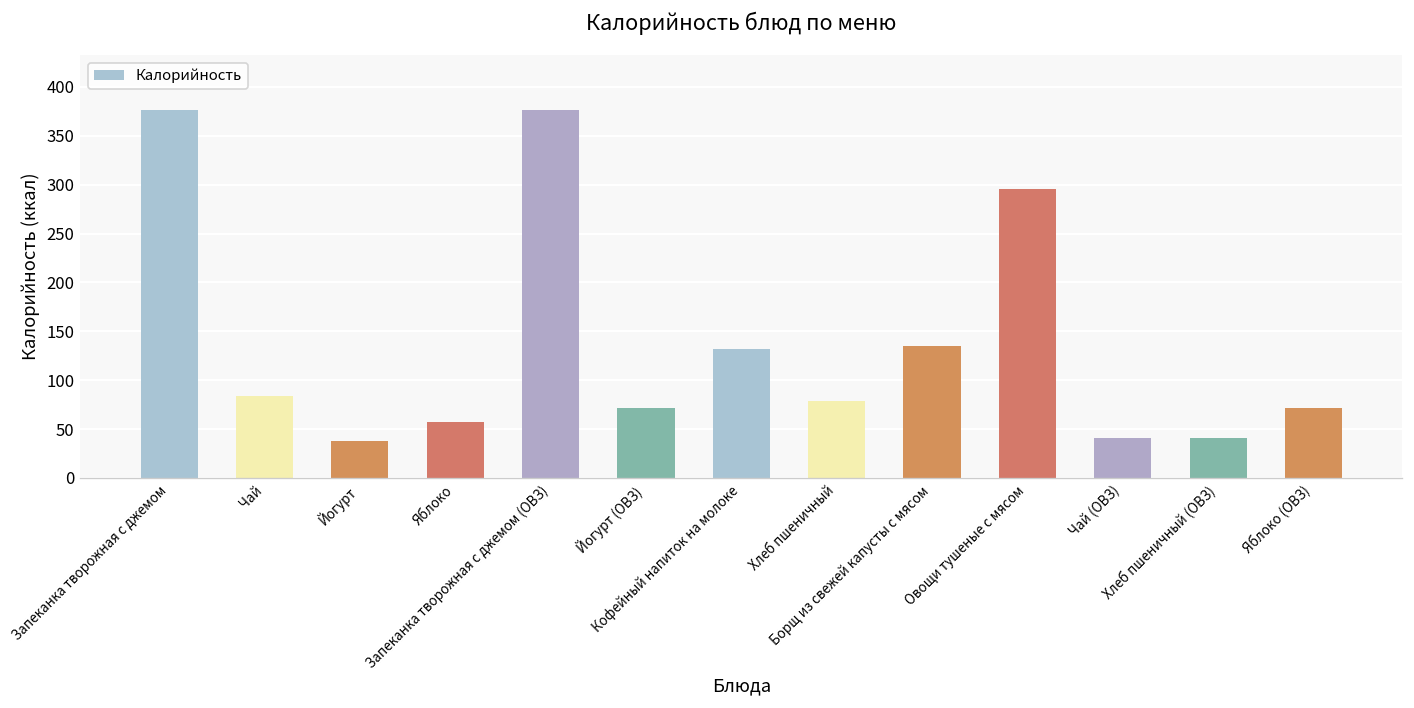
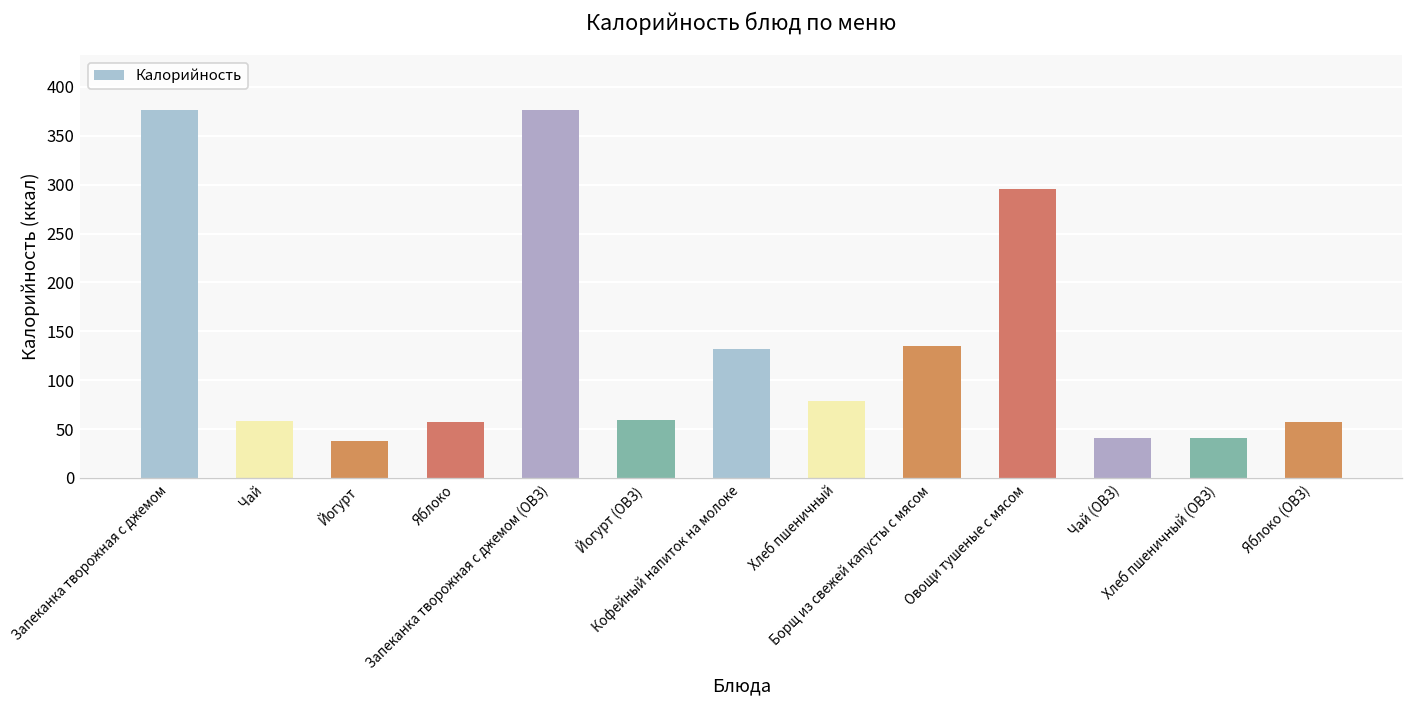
Чай: 80 -> 60
Йогурт (ОВЗ): 70 -> 60
Яблоко (ОВЗ): 70 -> 60
